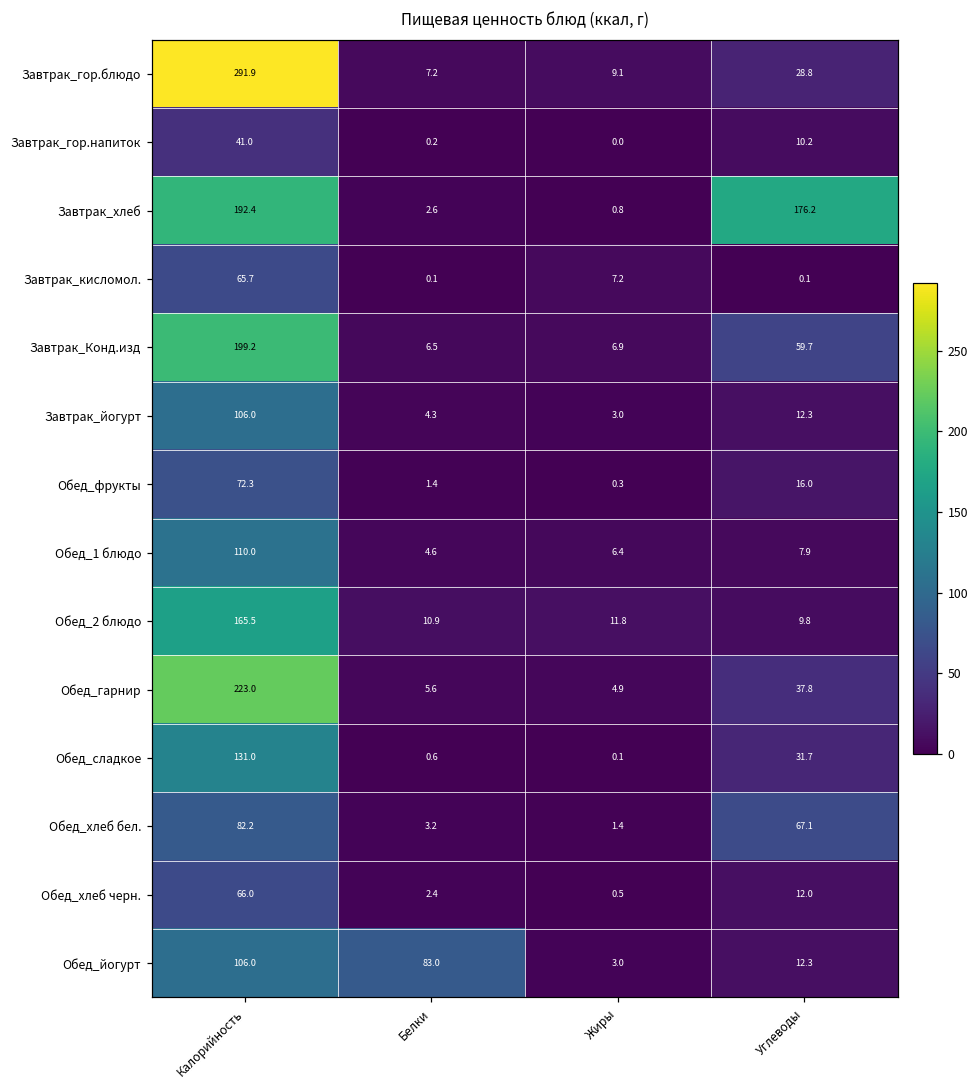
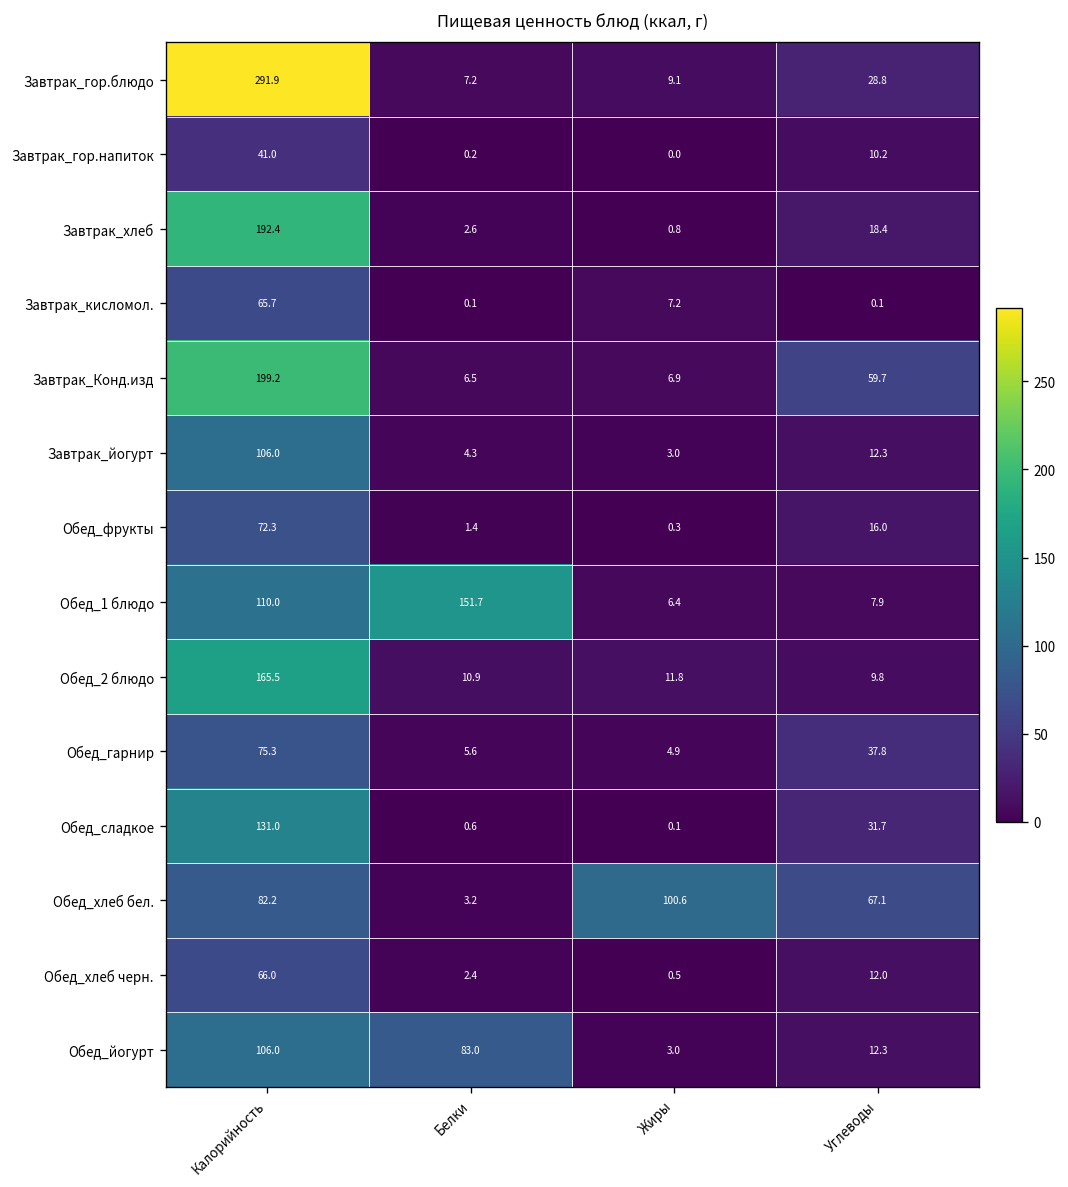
Завтрак_хлеб, Углеводы: 176.2 -> 18.4
Обед_1 блюдо, Белки: 4.6 -> 151.7
Обед_гарнир, Калорийность: 223.0 -> 75.3
Обед_хлеб бел., Жиры: 1.4 -> 100.6
